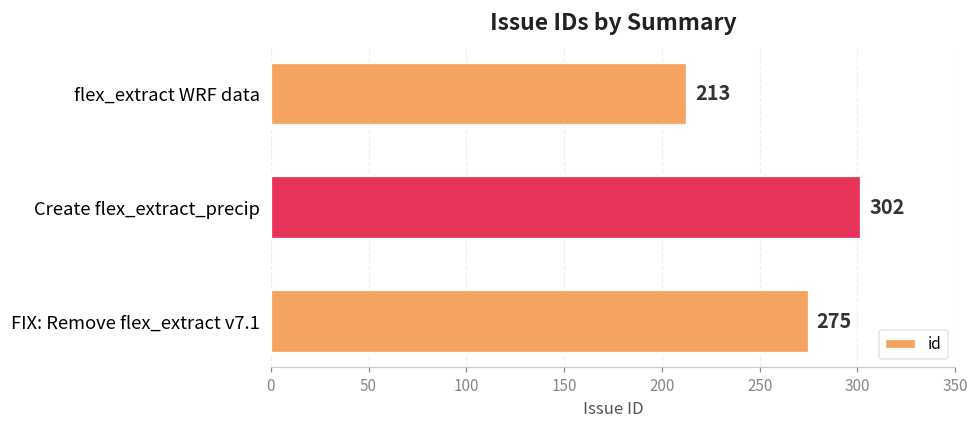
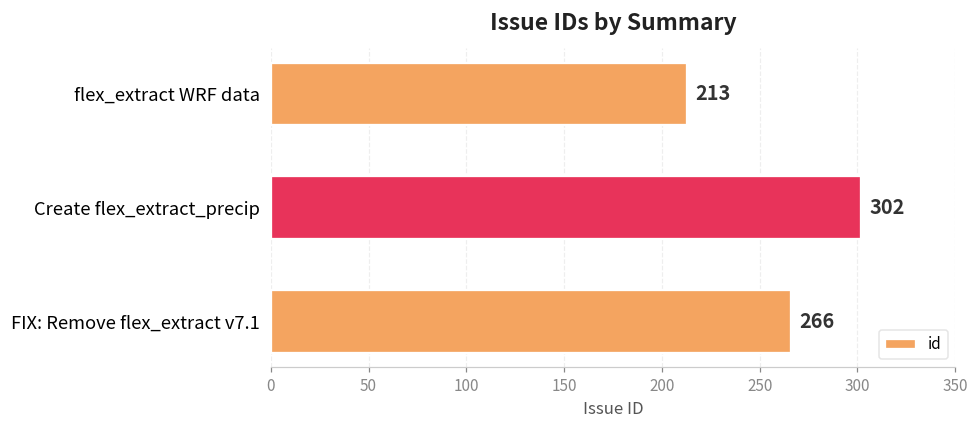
FIX: Remove flex_extract v7.1: 275 -> 266
